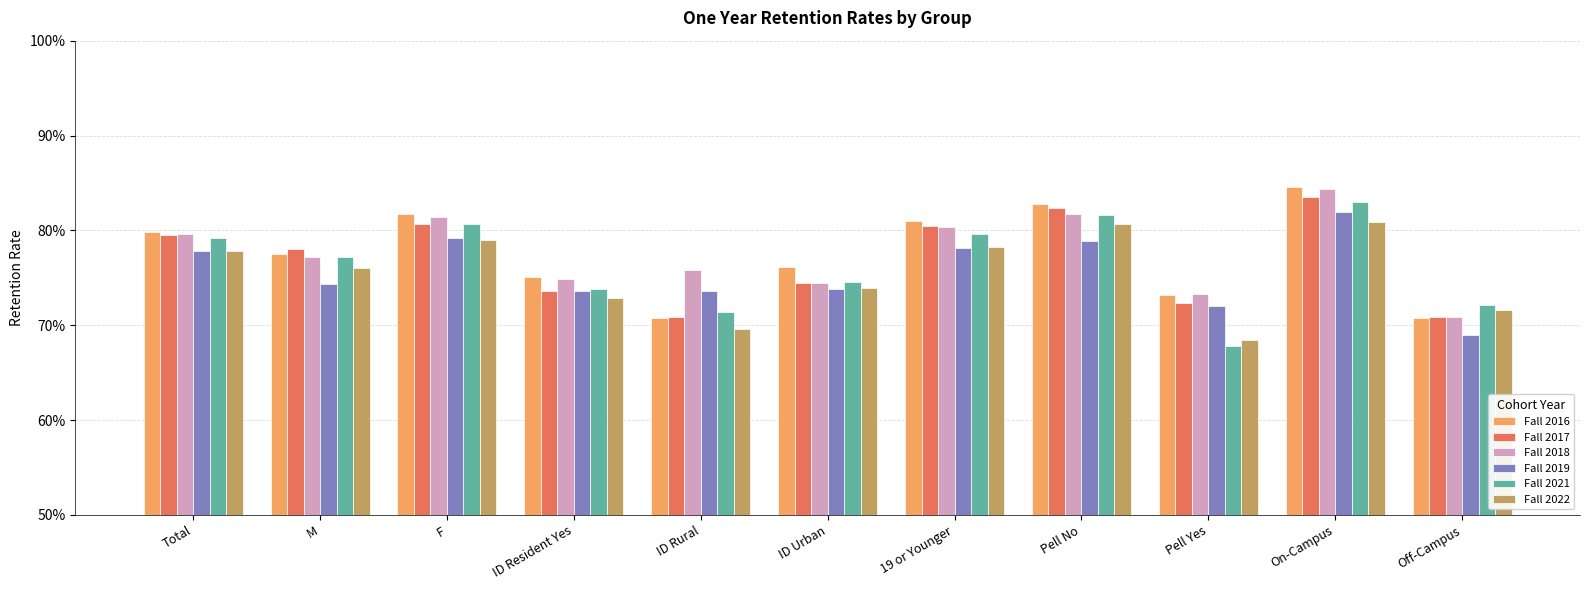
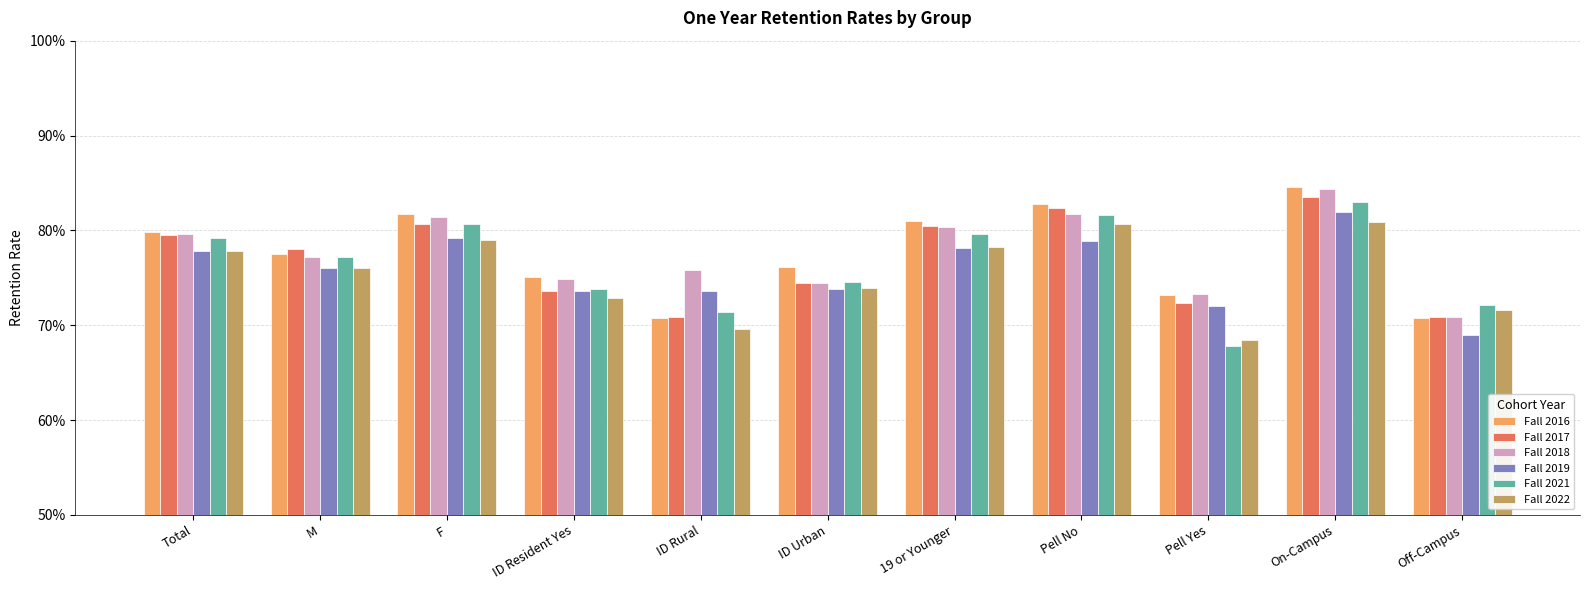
Fall 2019, M: 74% -> 76%
